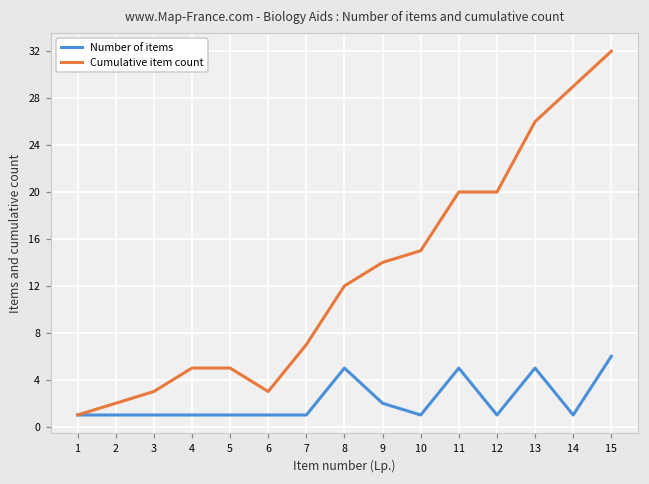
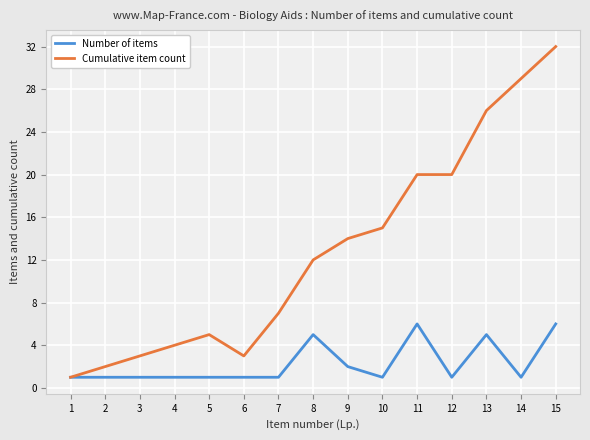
Cumulative item count, 4: 5 -> 4
Number of items, 11: 5 -> 6
